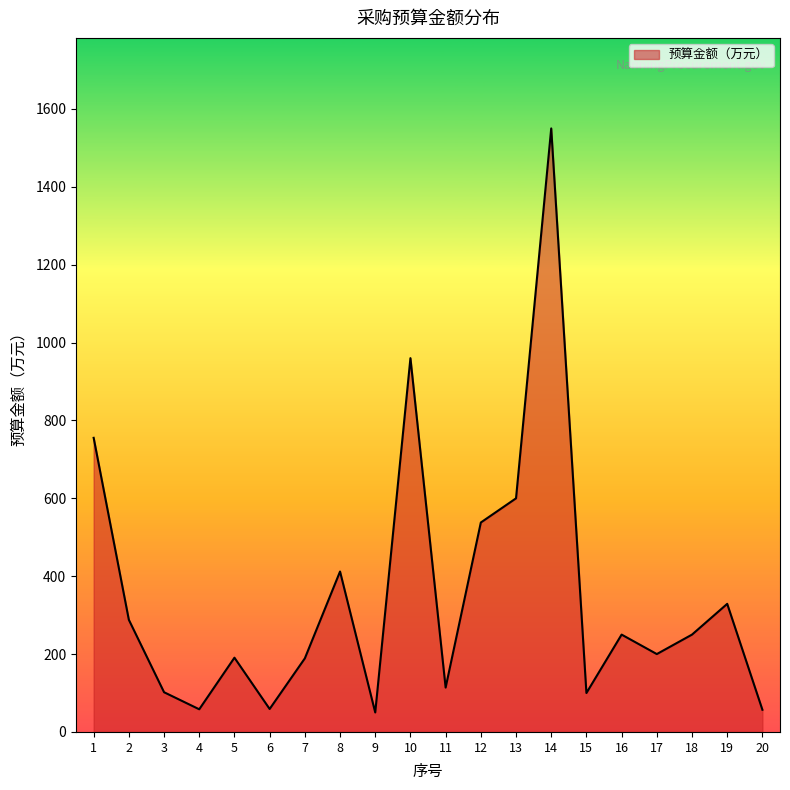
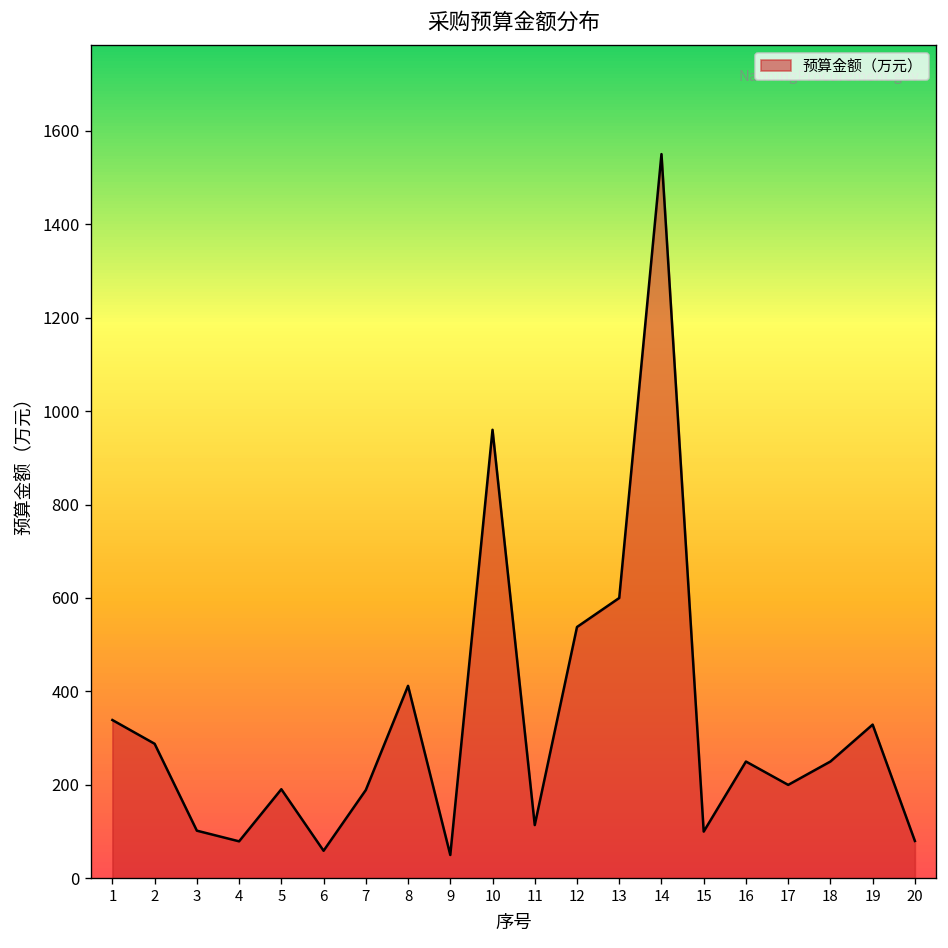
1: 760 -> 340
4: 60 -> 80
20: 60 -> 80
